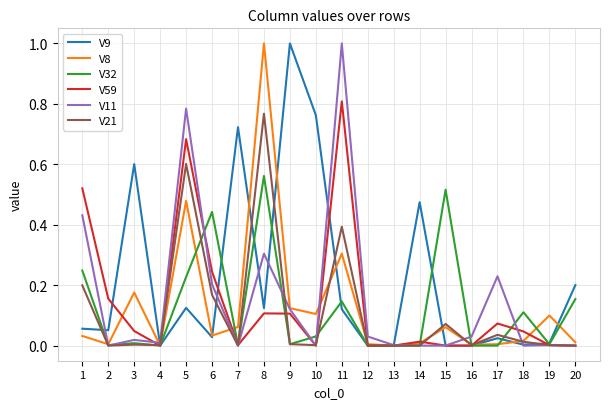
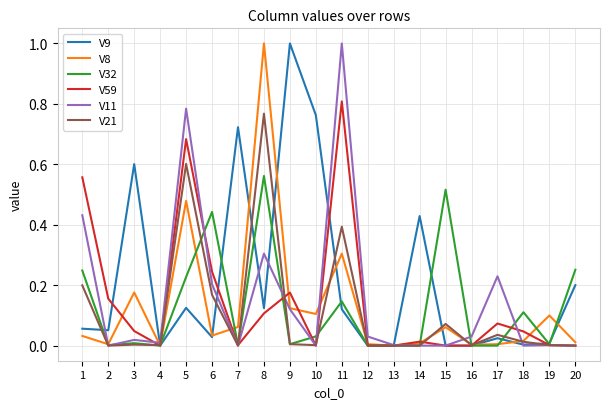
V59, 1: 0.52 -> 0.56
V59, 9: 0.11 -> 0.18
V9, 14: 0.47 -> 0.43
V32, 20: 0.15 -> 0.25
